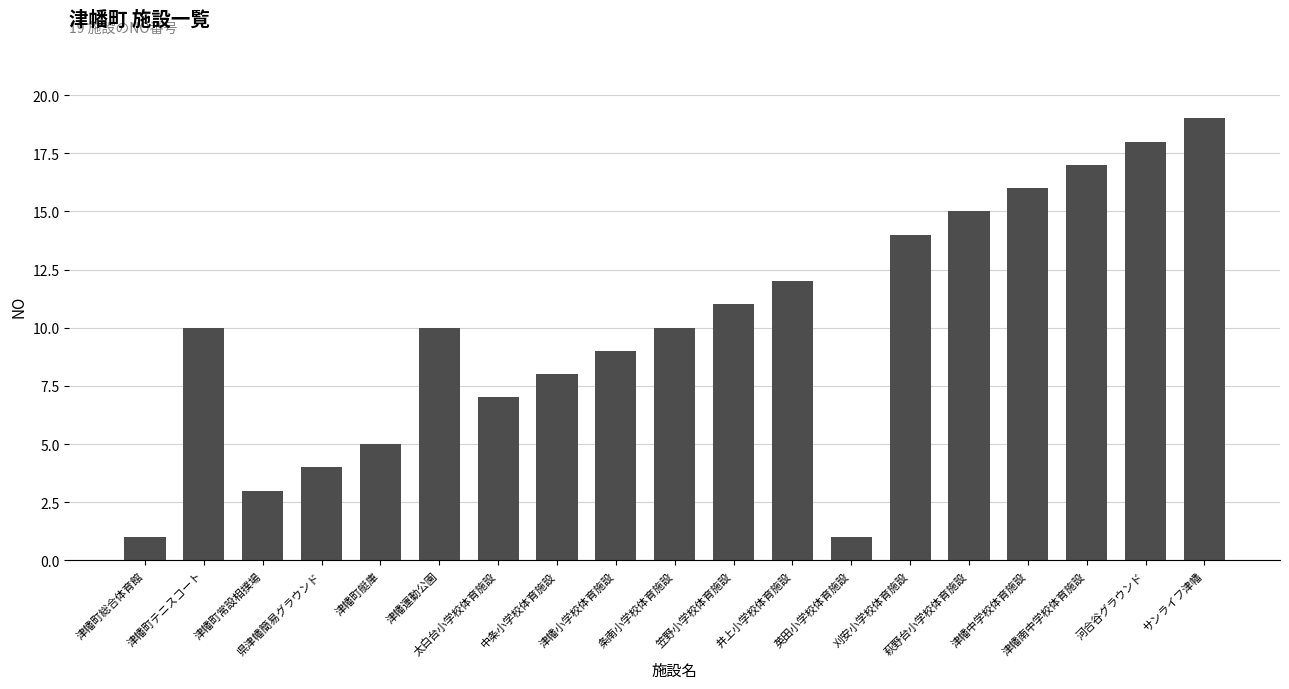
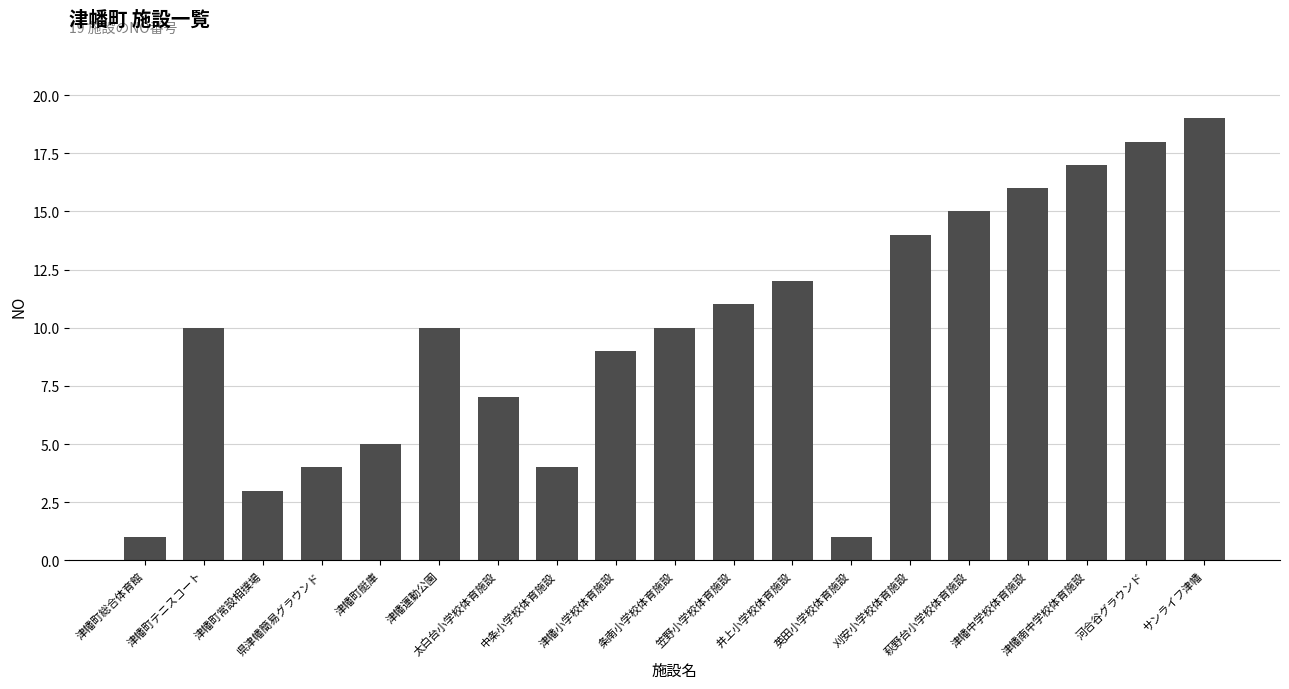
中条小学校体育施設: 8 -> 4
